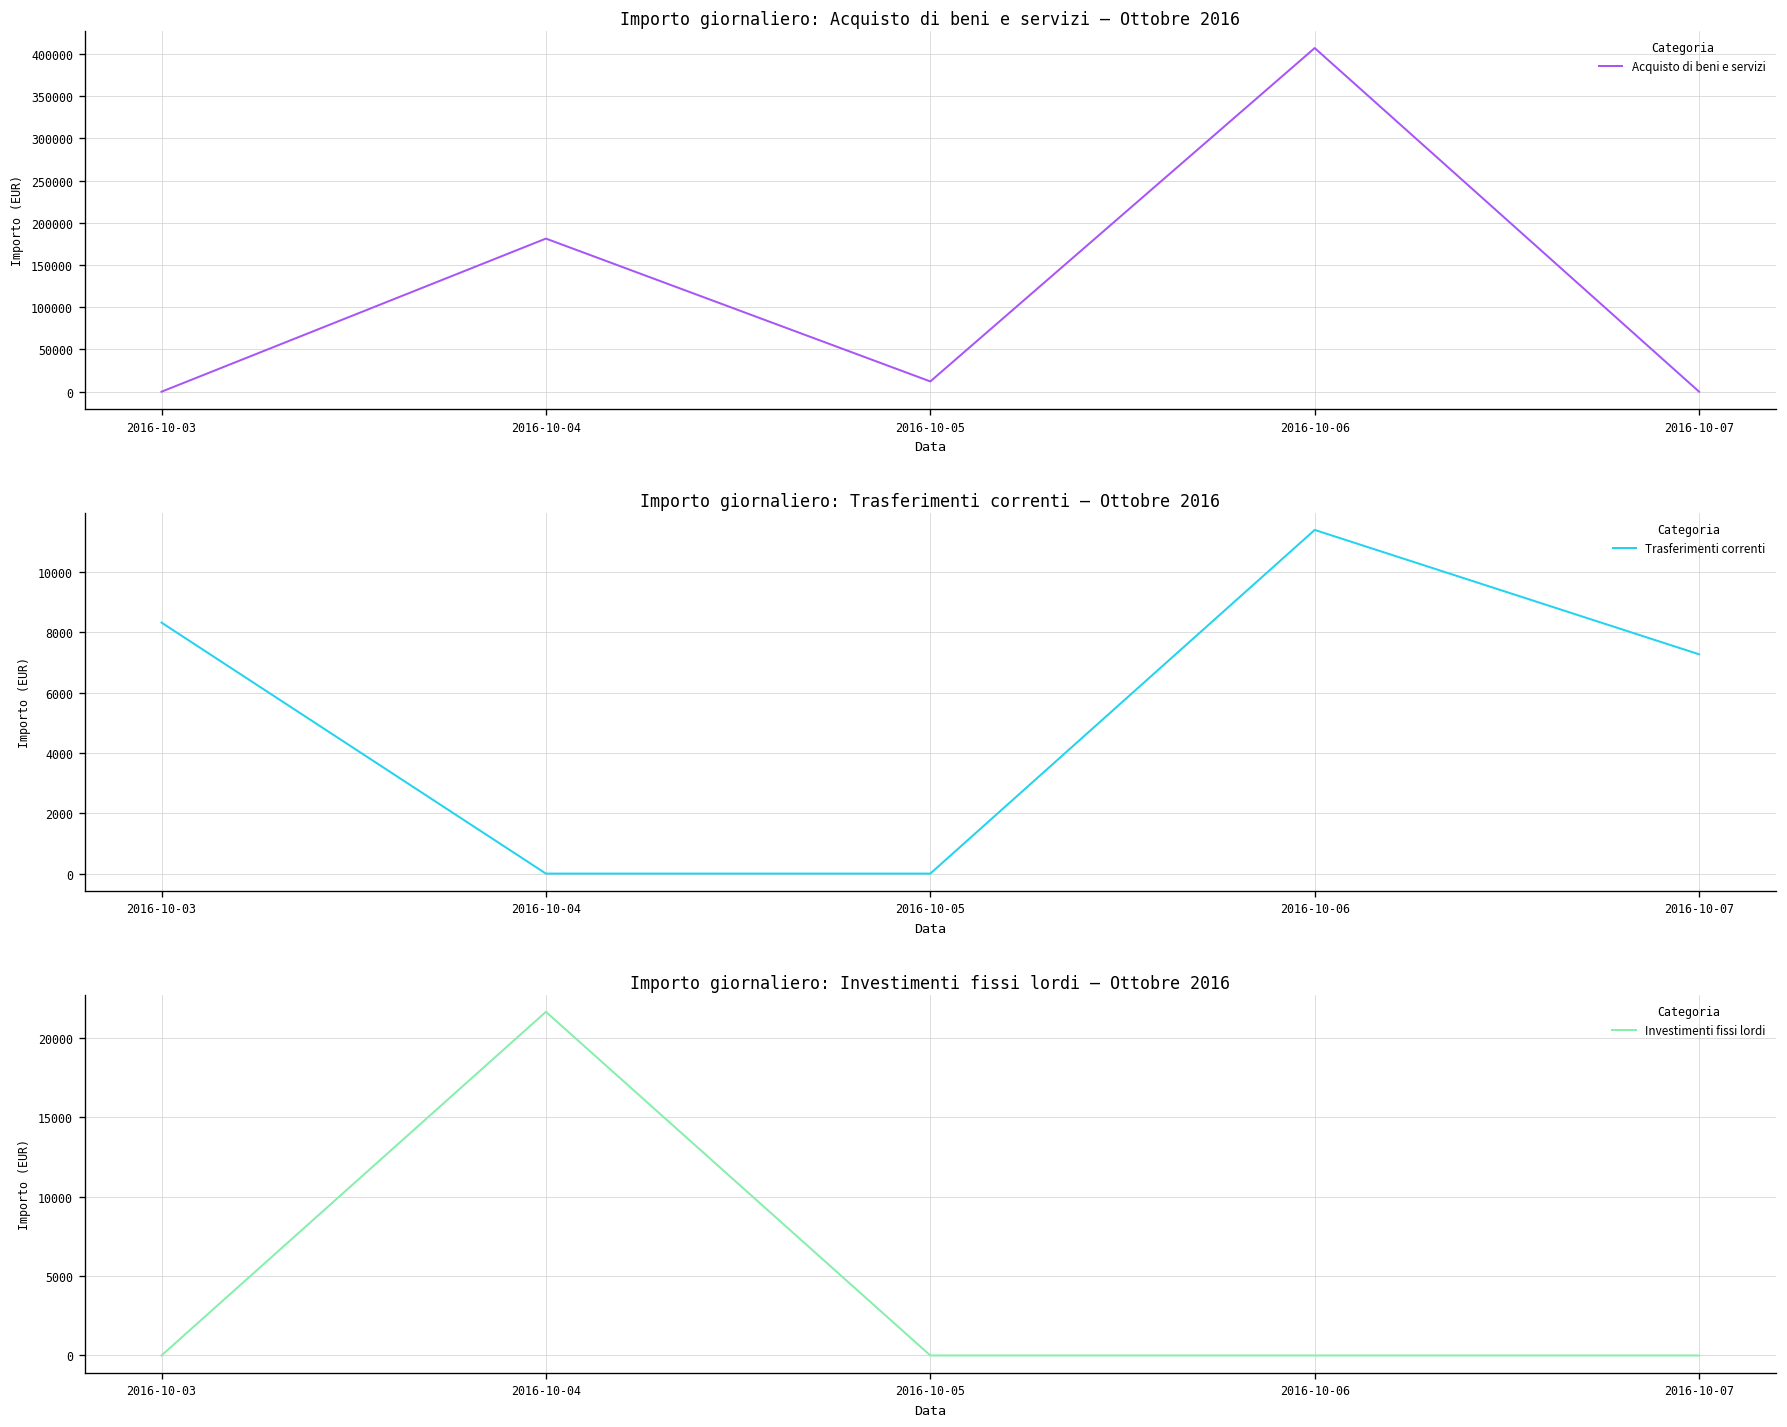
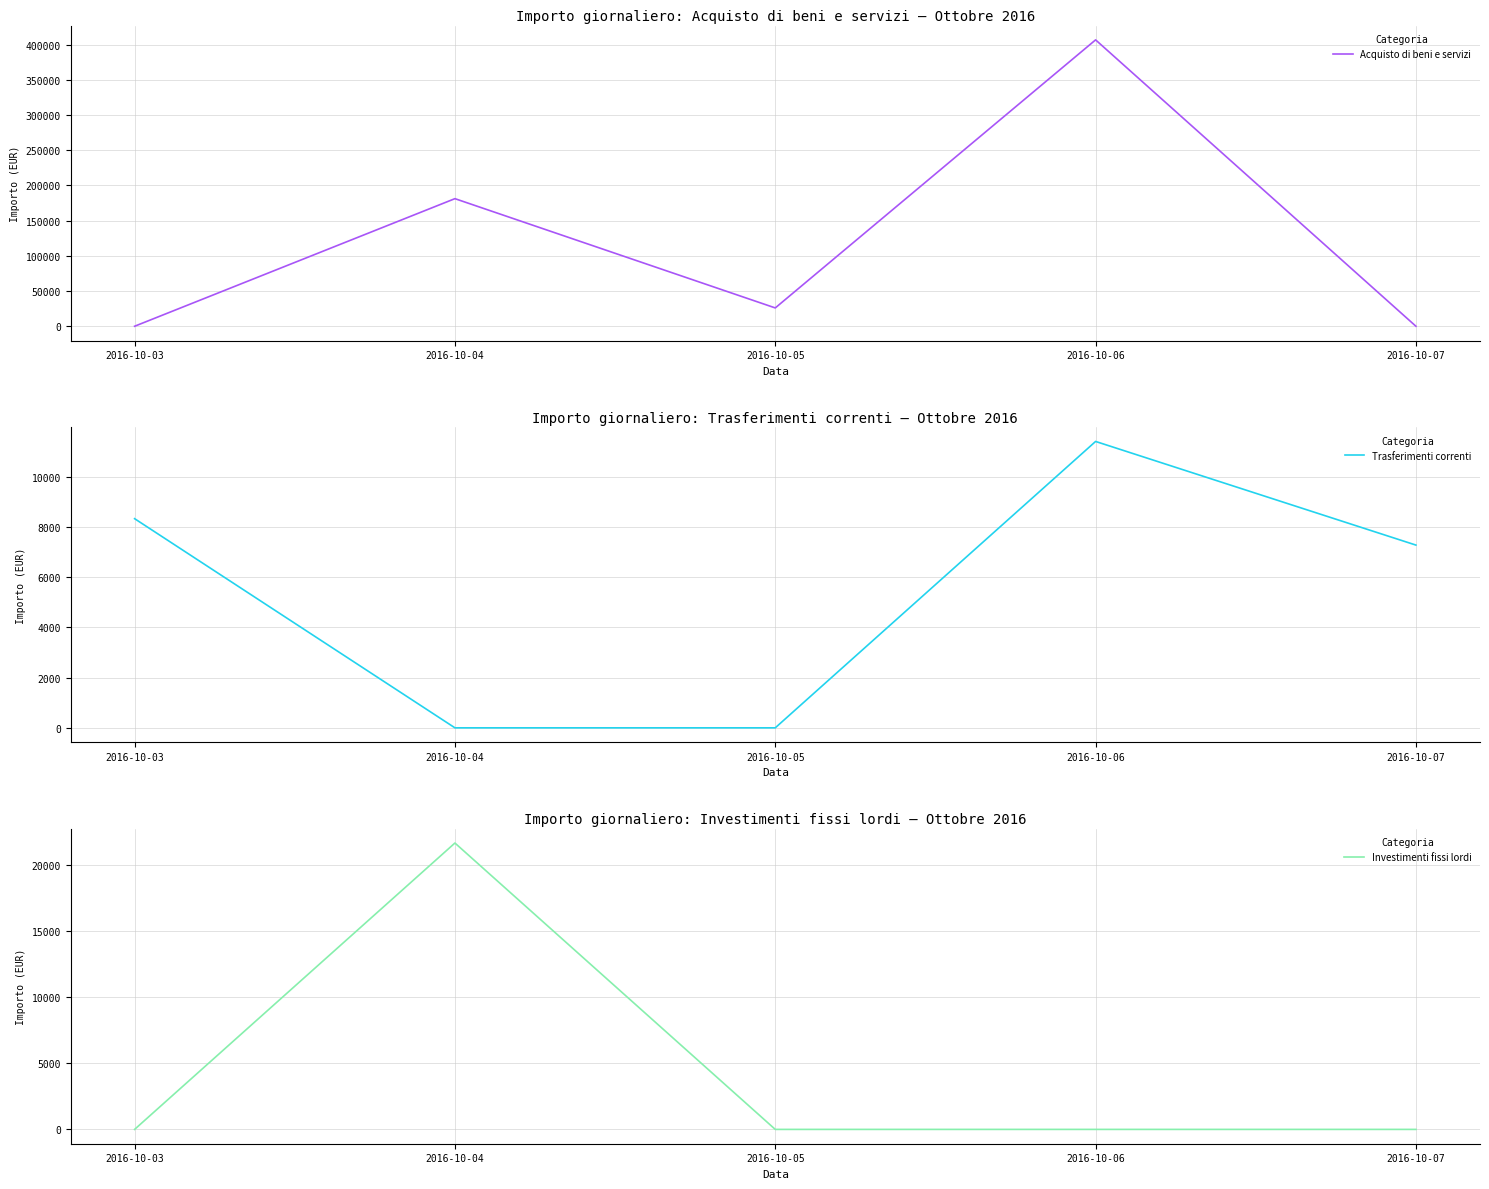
Importo giornaliero: Acquisto di beni e servizi — Ottobre 2016, 2016-10-05: 10000 -> 30000
